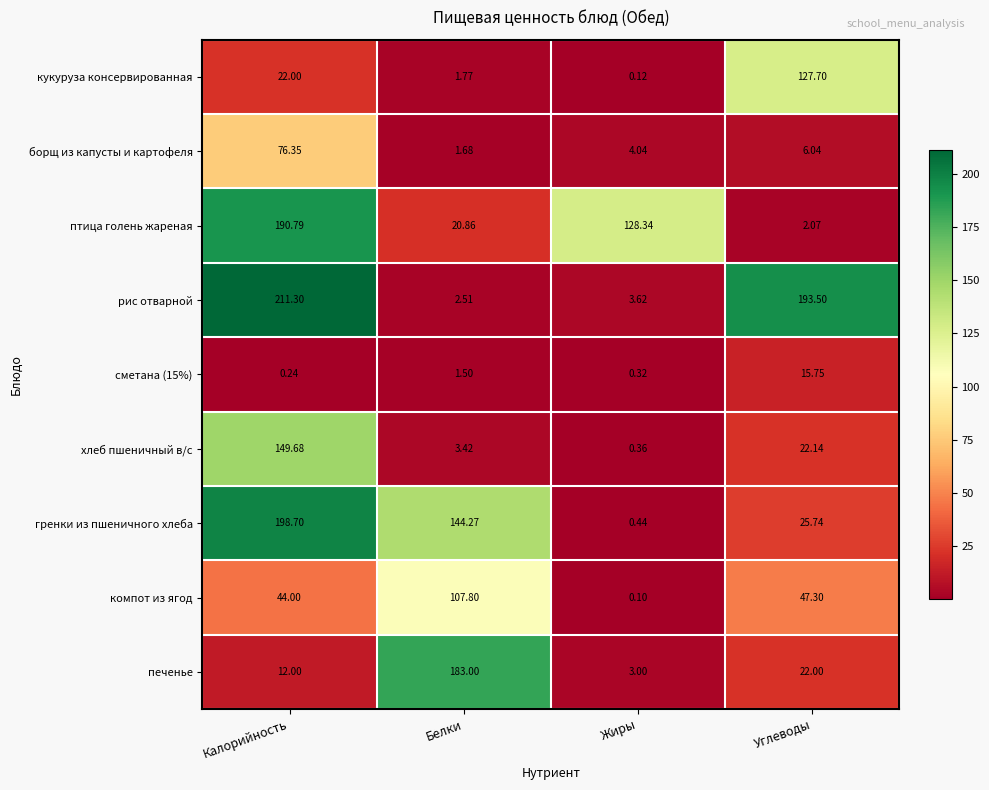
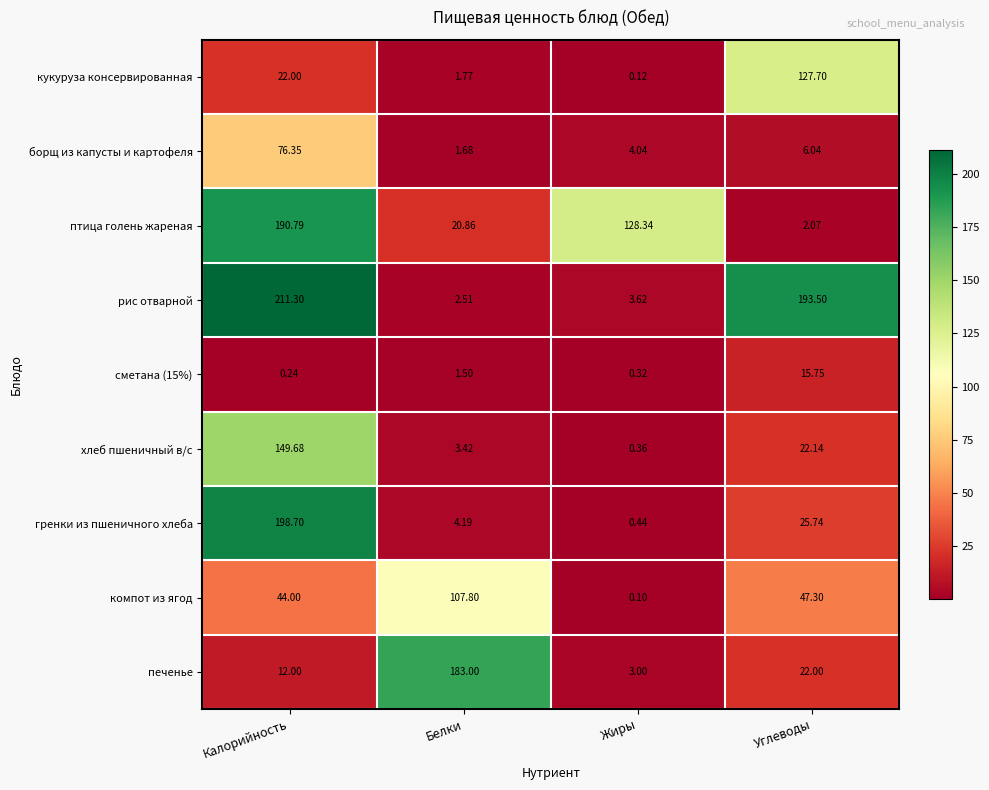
гренки из пшеничного хлеба, Белки: 144.27 -> 4.19
